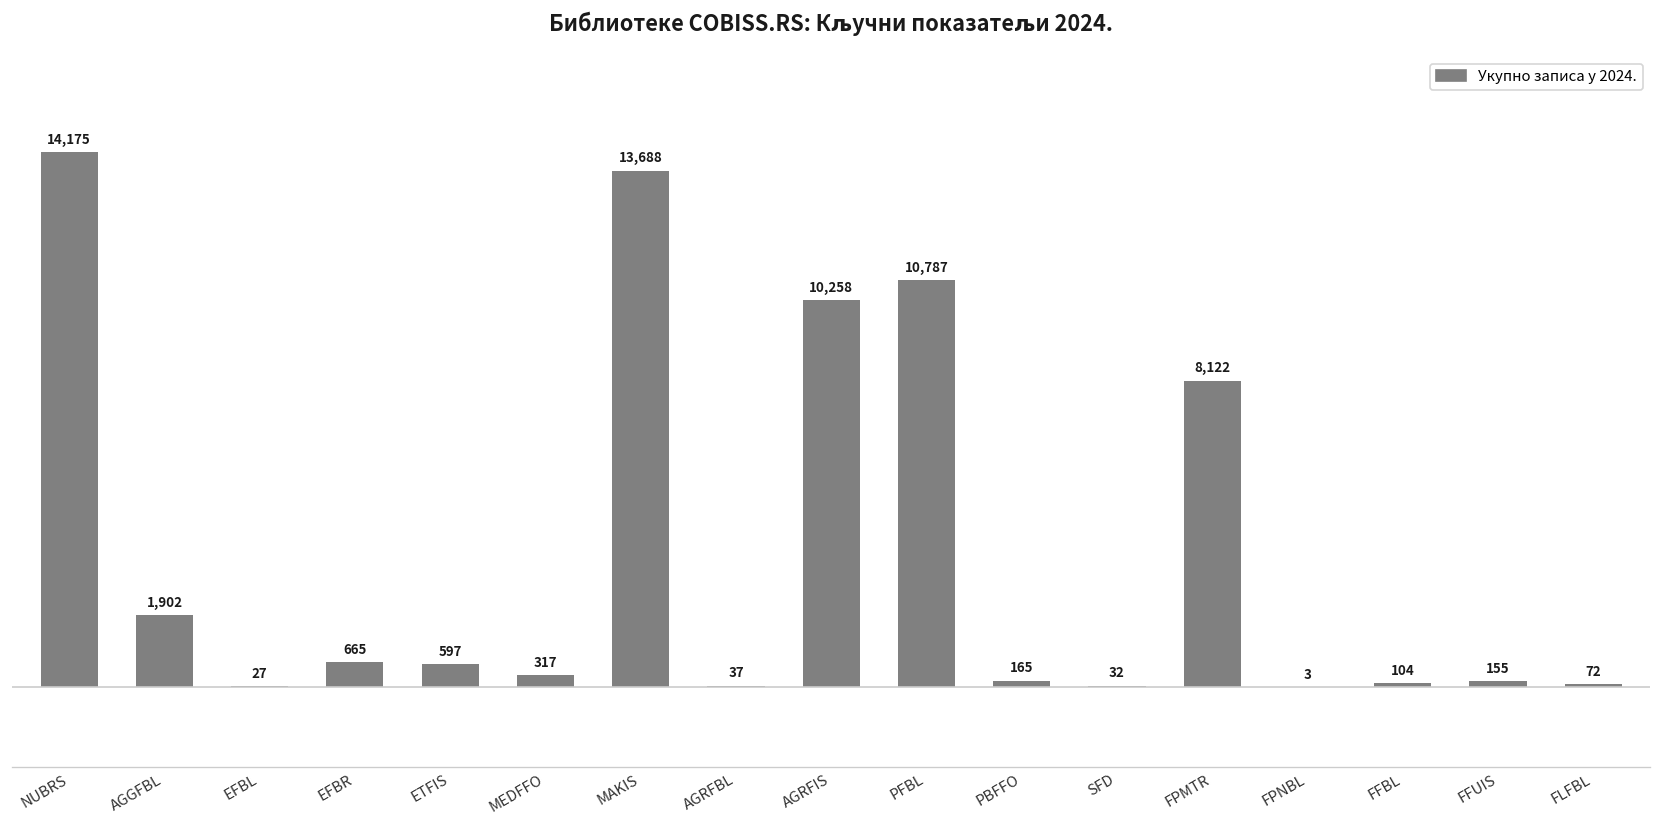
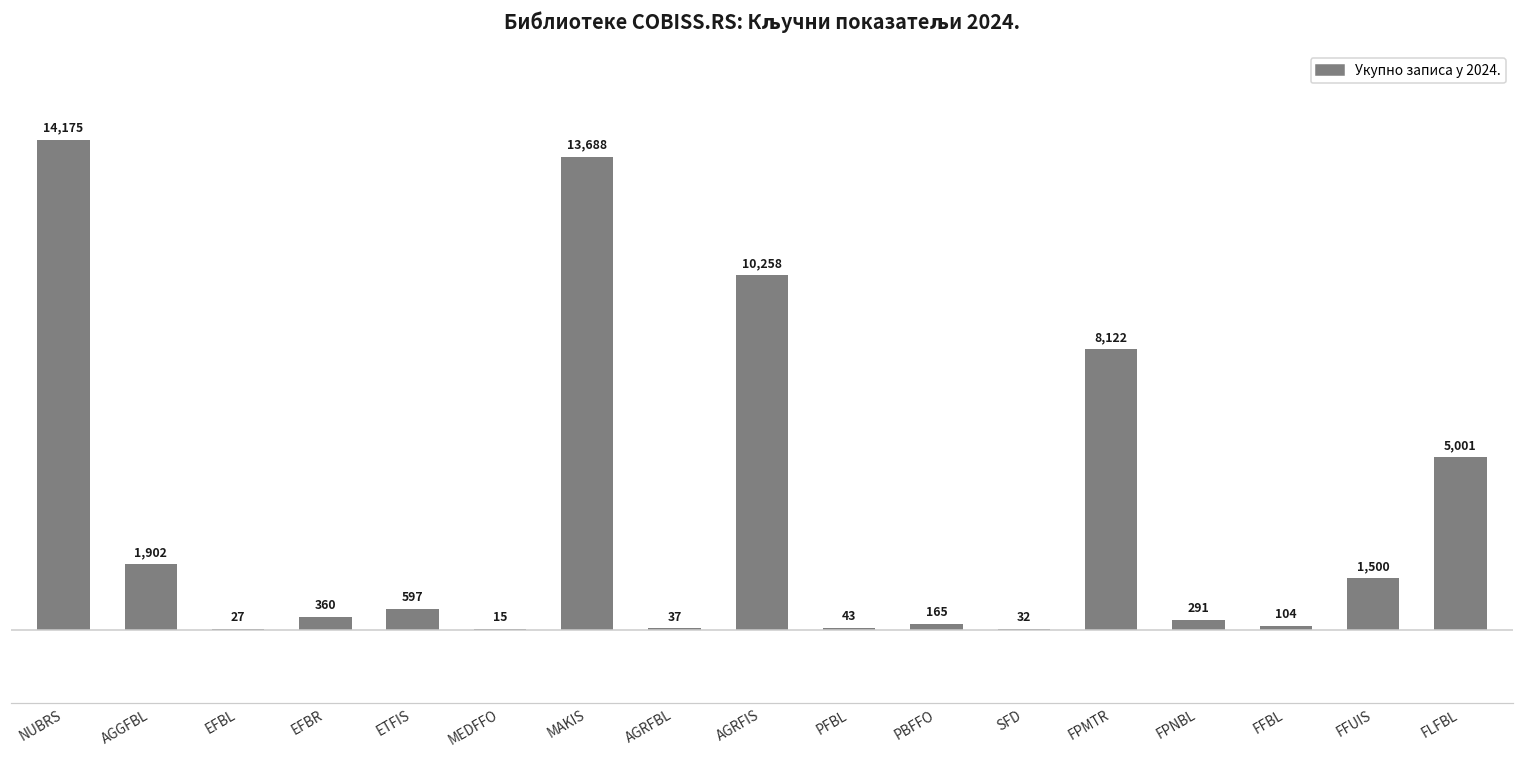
EFBR: 665 -> 360
MEDFFO: 317 -> 15
PFBL: 10,787 -> 43
FPNBL: 3 -> 291
FFUIS: 155 -> 1,500
FLFBL: 72 -> 5,001
